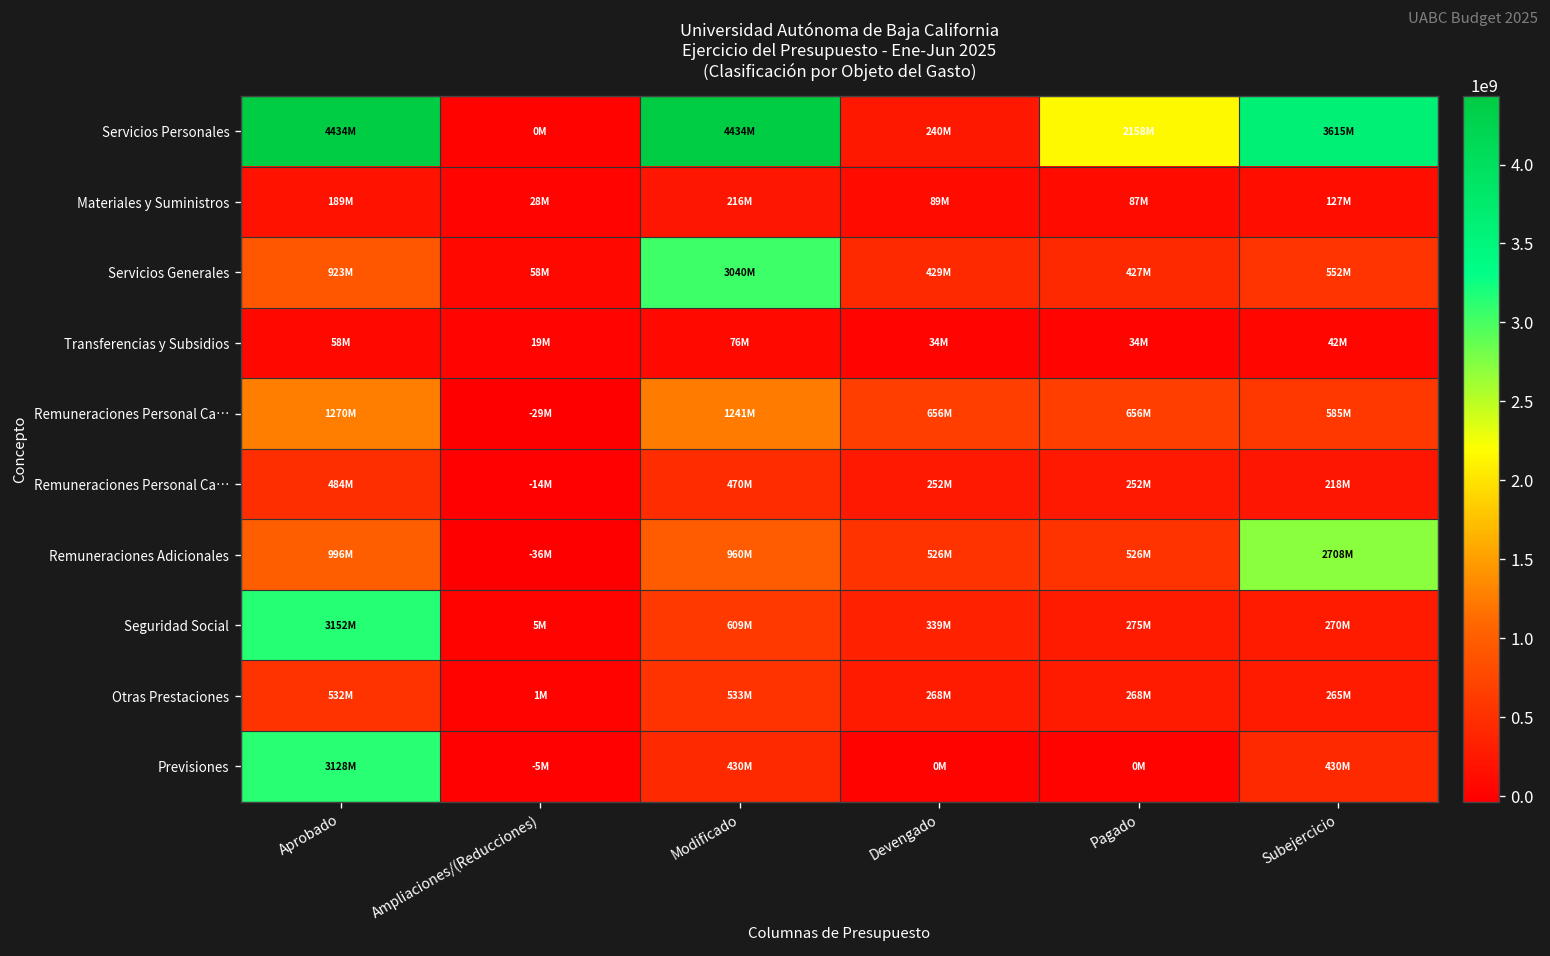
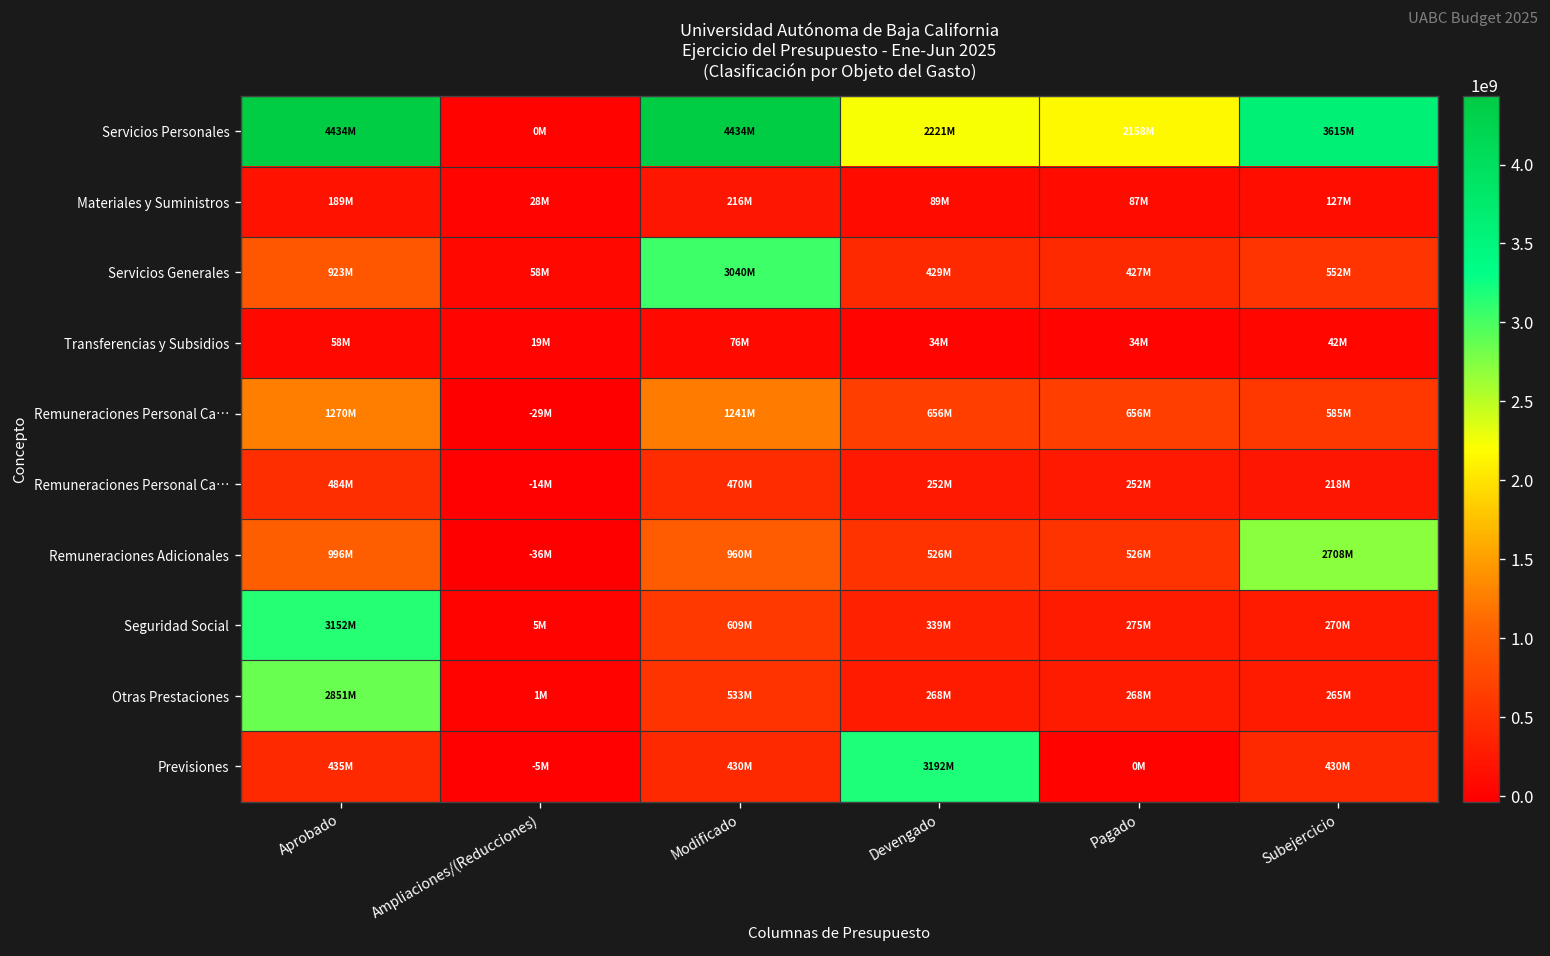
Servicios Personales, Devengado: 240M -> 2221M
Otras Prestaciones, Aprobado: 532M -> 2851M
Previsiones, Aprobado: 3128M -> 435M
Previsiones, Devengado: 0M -> 3192M
